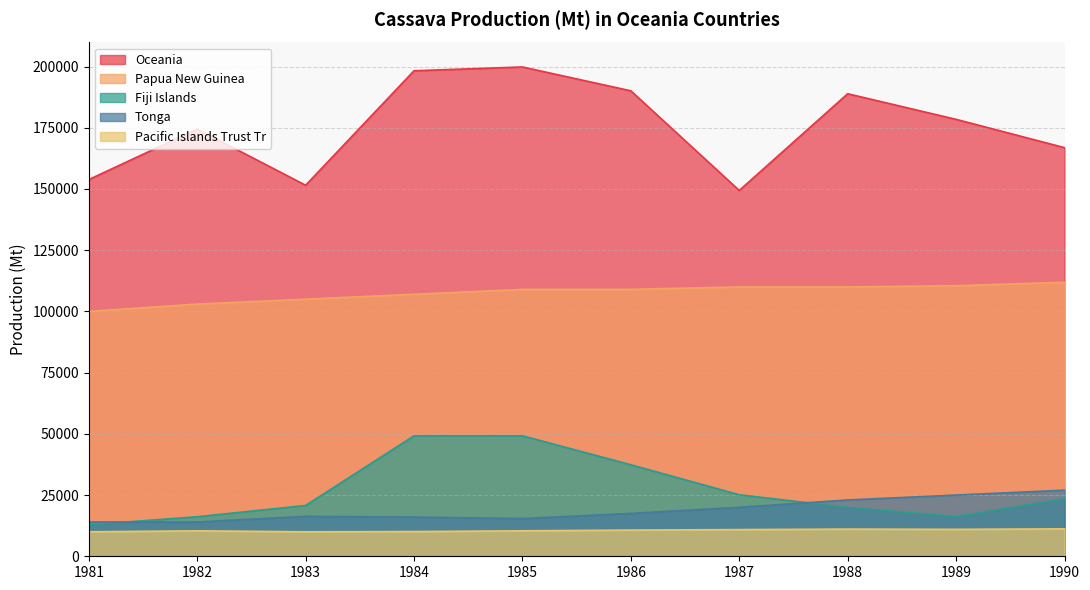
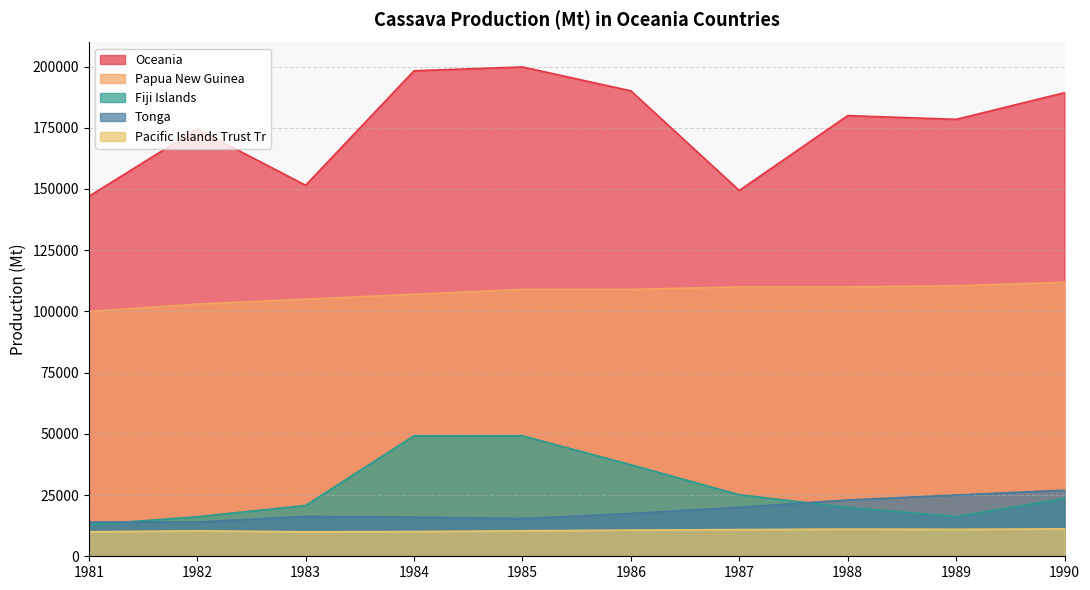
Oceania, 1981: 154000 -> 147000
Oceania, 1988: 189000 -> 180000
Oceania, 1990: 167000 -> 189000
